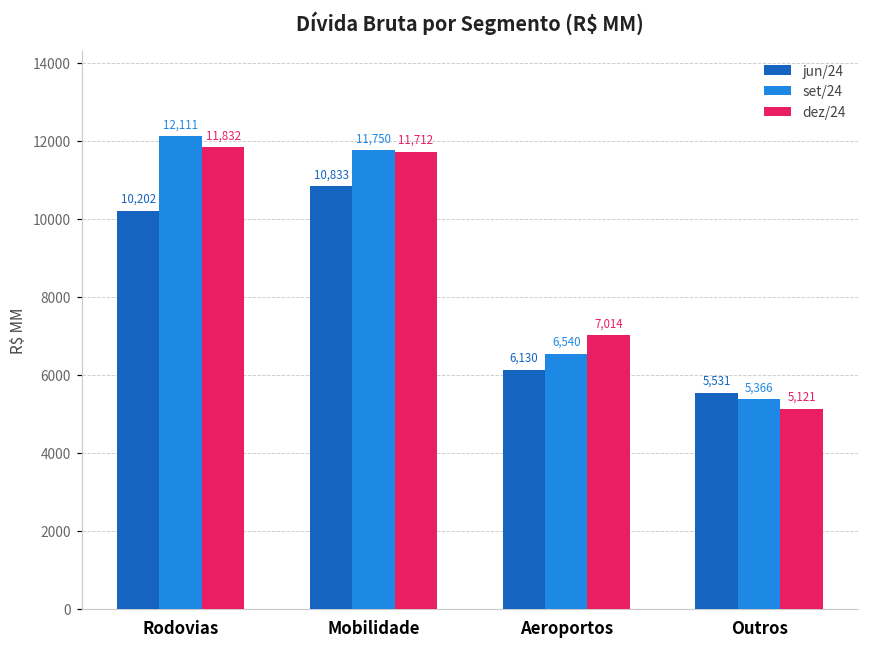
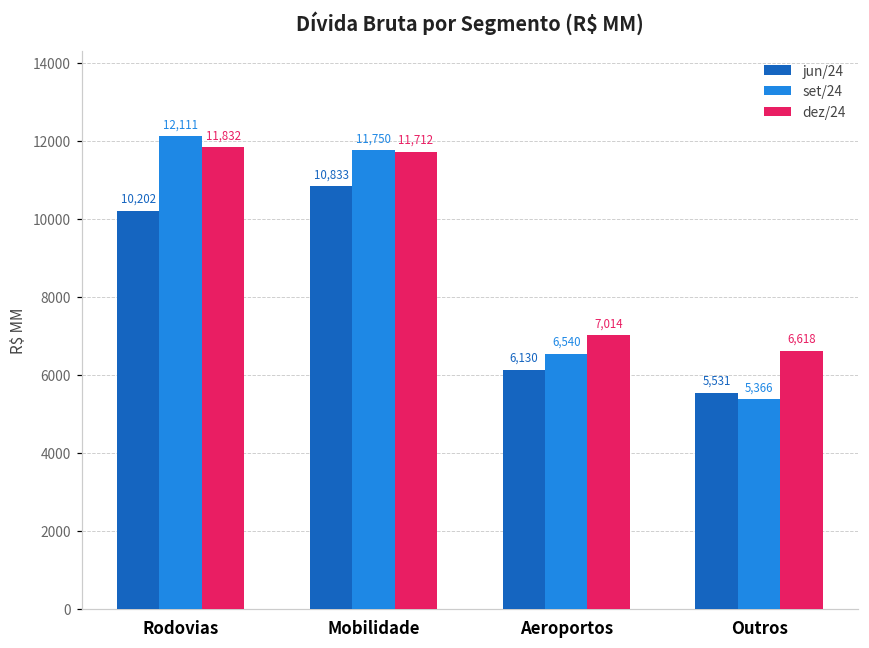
dez/24, Outros: 5,121 -> 6,618
